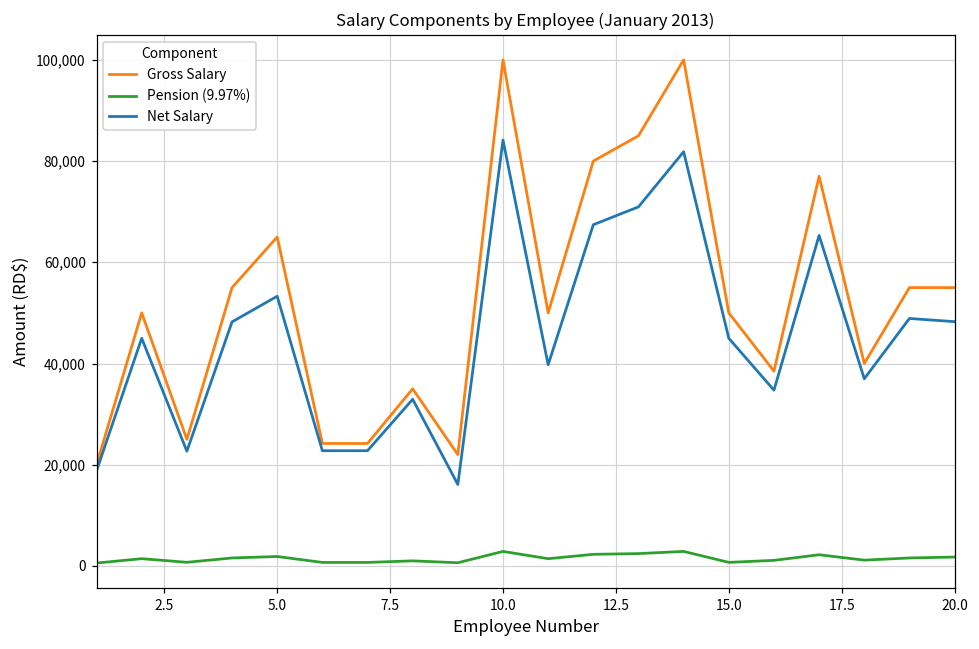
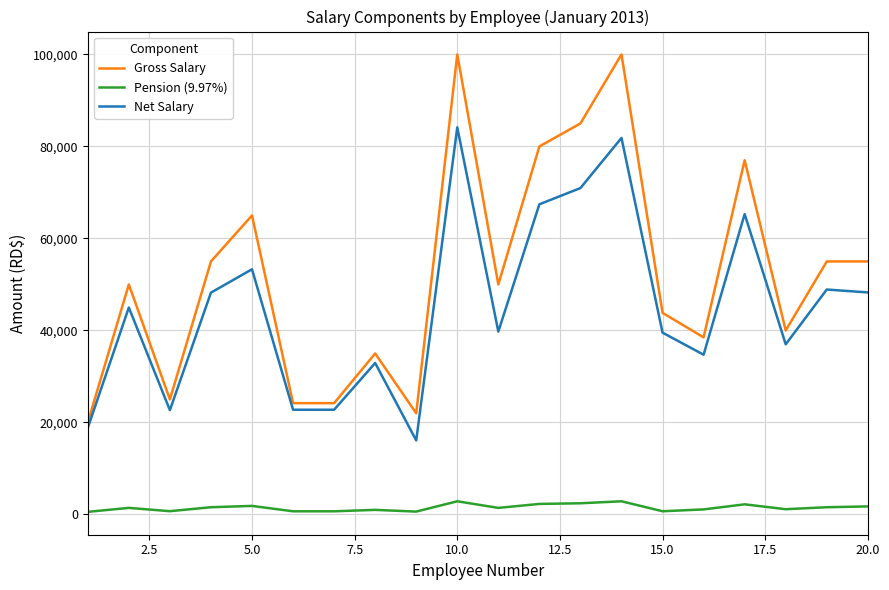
Gross Salary, 15.0: 50,000 -> 44,000
Net Salary, 15.0: 45,000 -> 40,000
